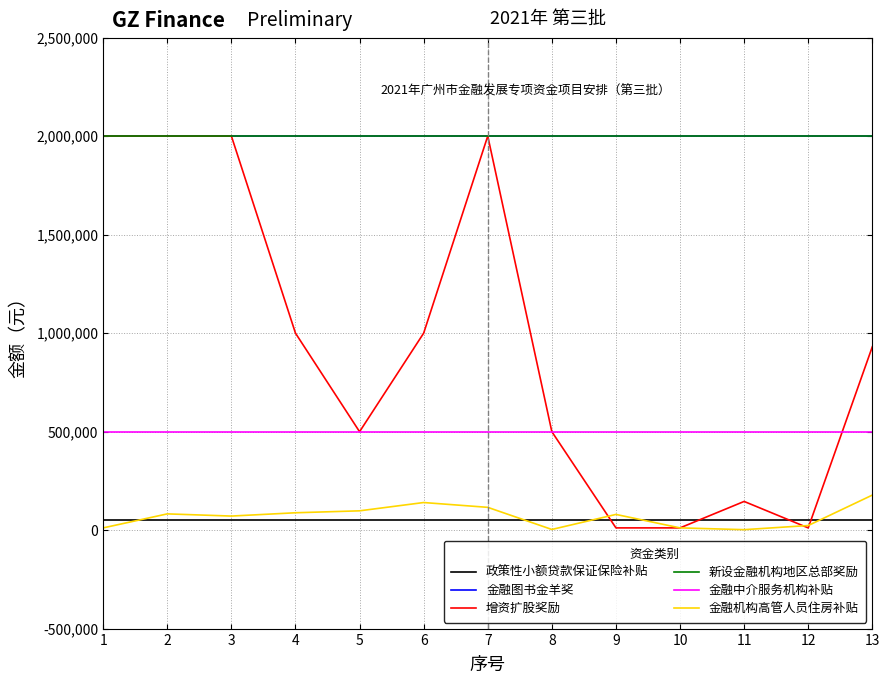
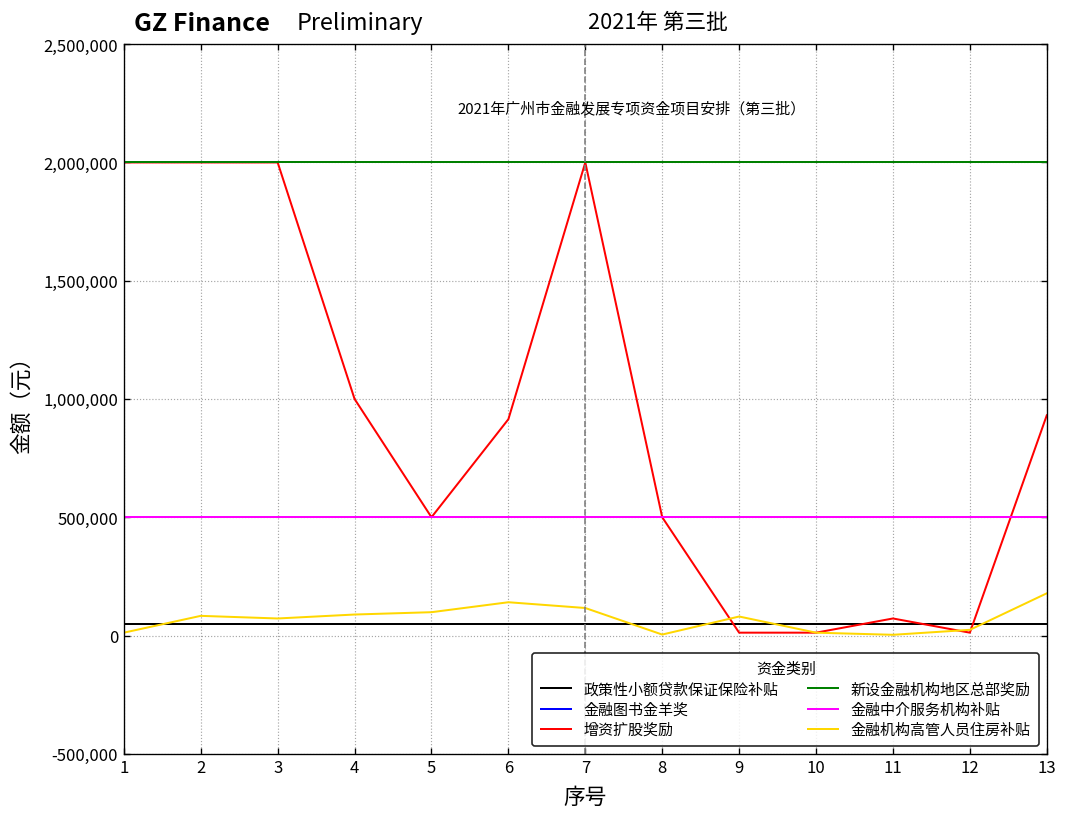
增资扩股奖励, 6: 1,000,000 -> 910,000
增资扩股奖励, 11: 150,000 -> 70,000
